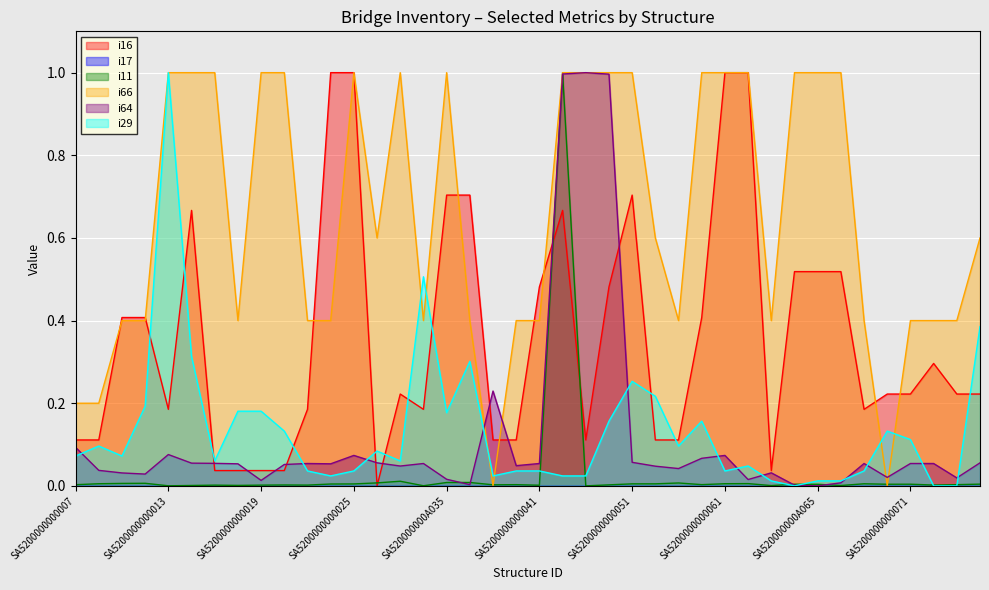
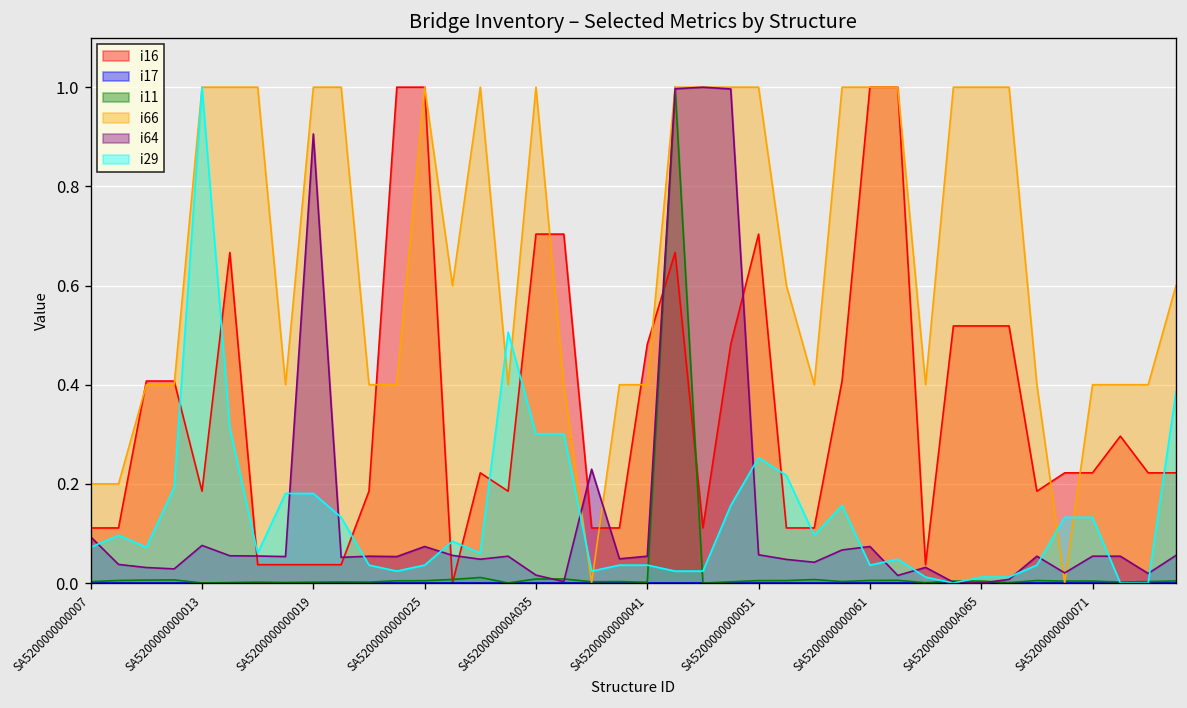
i64, SA5200000000019: 0.01 -> 0.91
i29, SA520000000A035: 0.18 -> 0.30
i29, SA5200000000071: 0.11 -> 0.13
